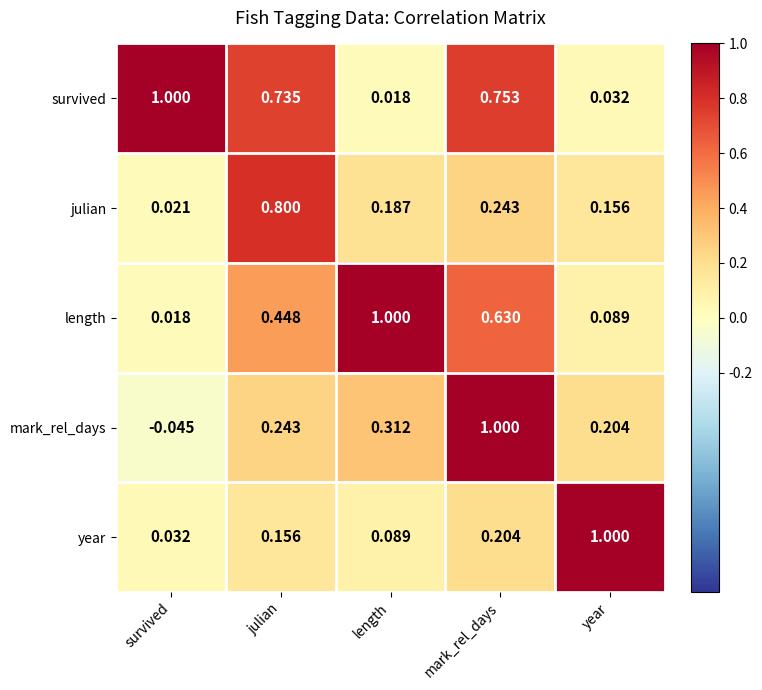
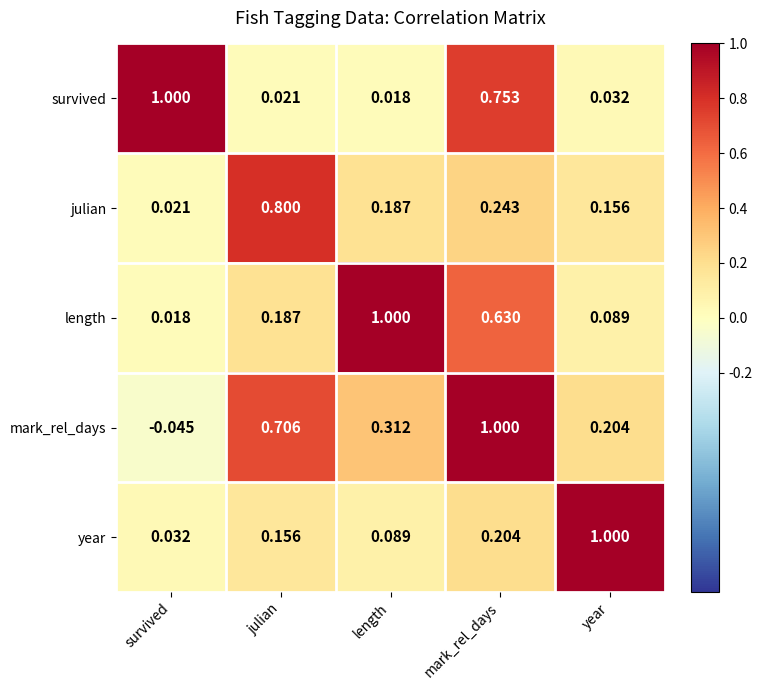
survived, julian: 0.735 -> 0.021
length, julian: 0.448 -> 0.187
mark_rel_days, julian: 0.243 -> 0.706
